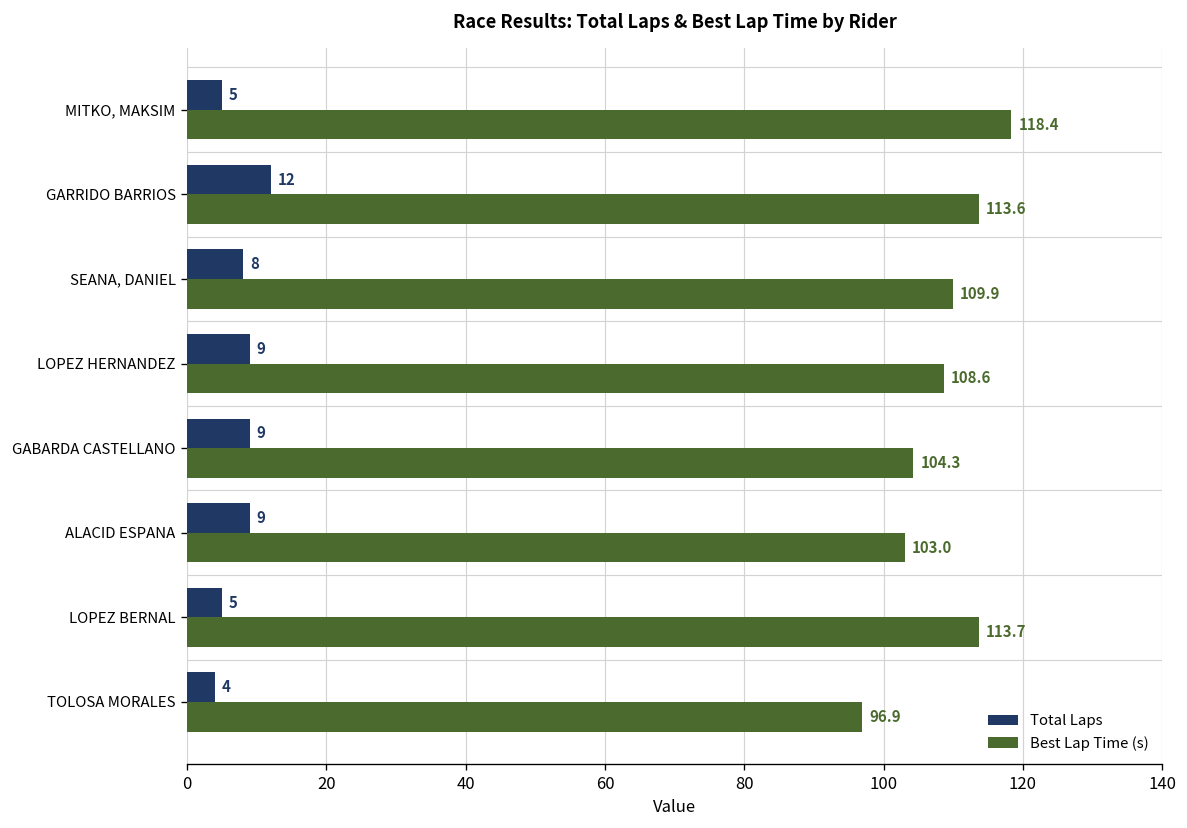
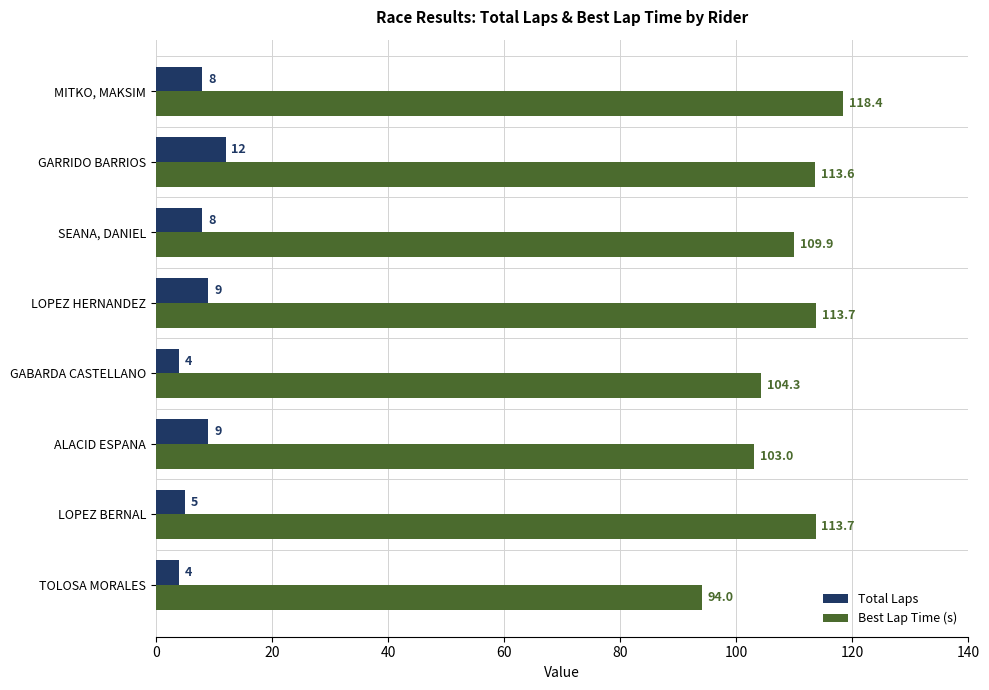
Total Laps, MITKO, MAKSIM: 5 -> 8
Best Lap Time (s), LOPEZ HERNANDEZ: 108.6 -> 113.7
Total Laps, GABARDA CASTELLANO: 9 -> 4
Best Lap Time (s), TOLOSA MORALES: 96.9 -> 94.0
